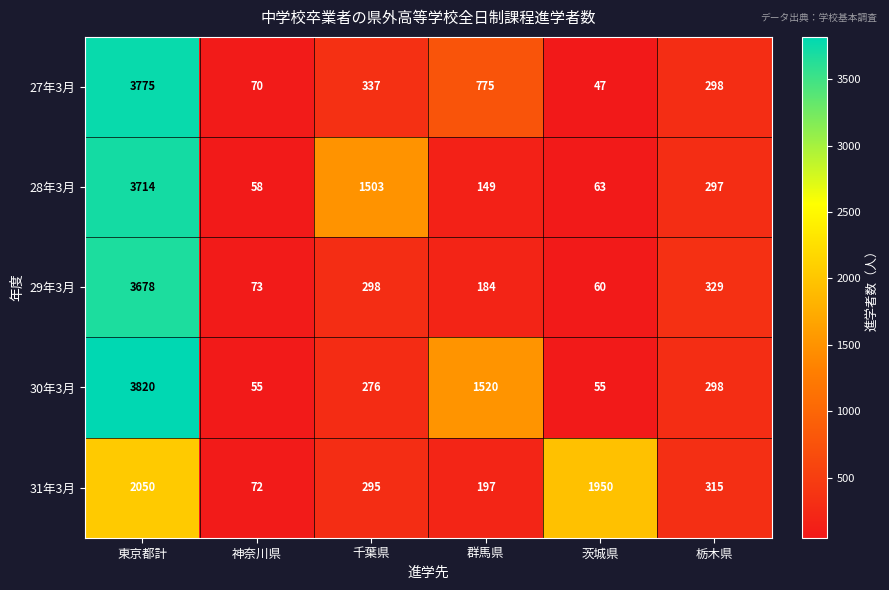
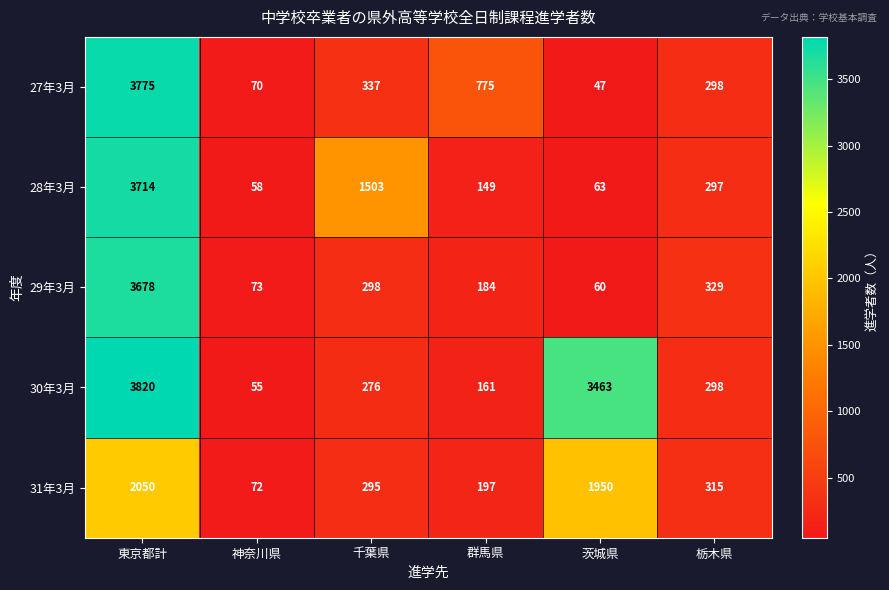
30年3月, 群馬県: 1520 -> 161
30年3月, 茨城県: 55 -> 3463
